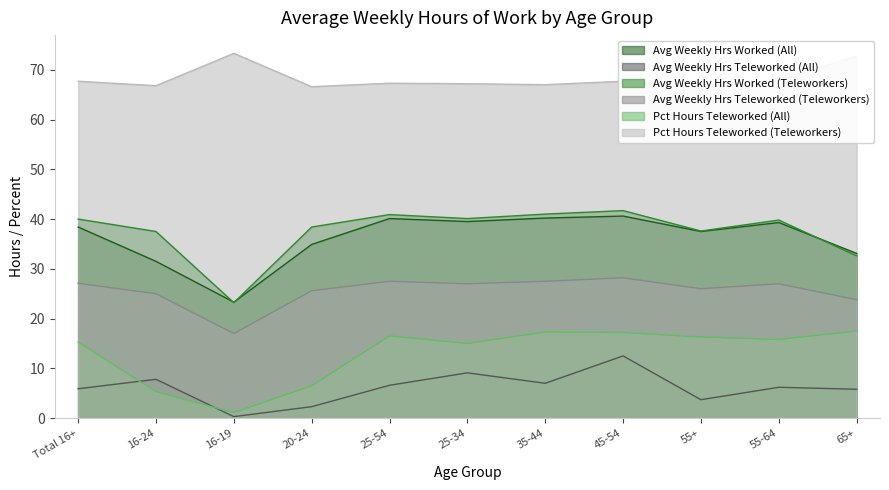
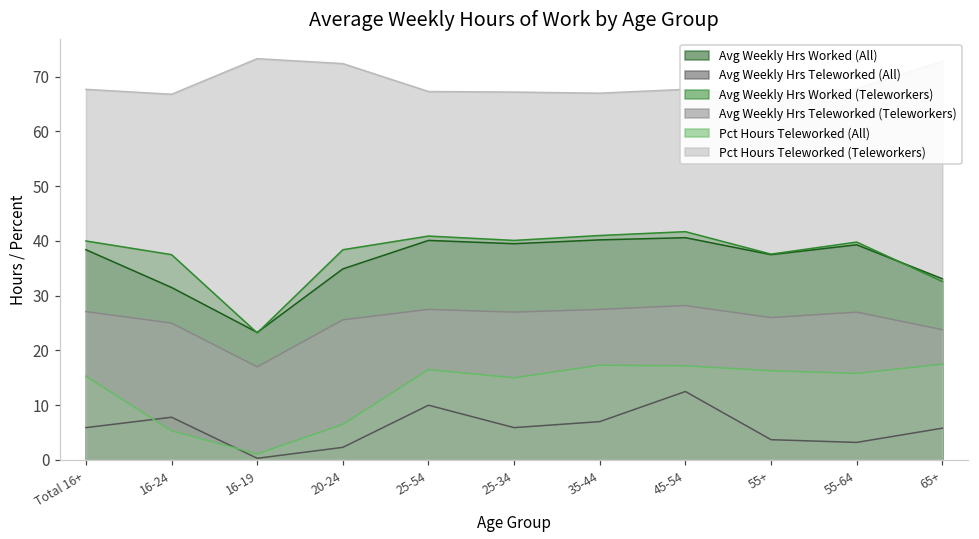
Pct Hours Teleworked (Teleworkers), 20-24: 67 -> 72
Avg Weekly Hrs Teleworked (All), 25-54: 7 -> 10
Avg Weekly Hrs Teleworked (All), 25-34: 9 -> 6
Avg Weekly Hrs Teleworked (All), 55-64: 6 -> 3
